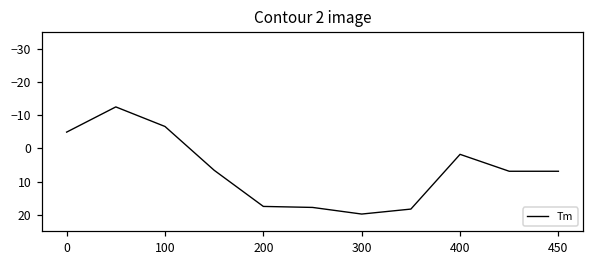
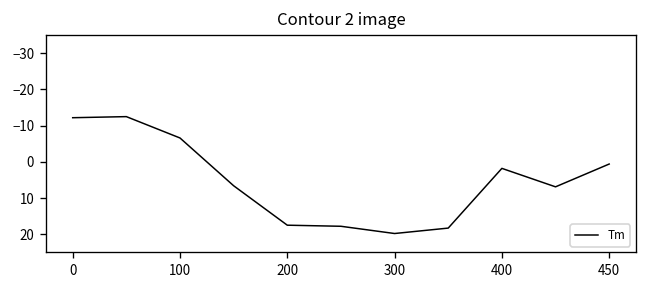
0: -5 -> -12
450: 7 -> 1
